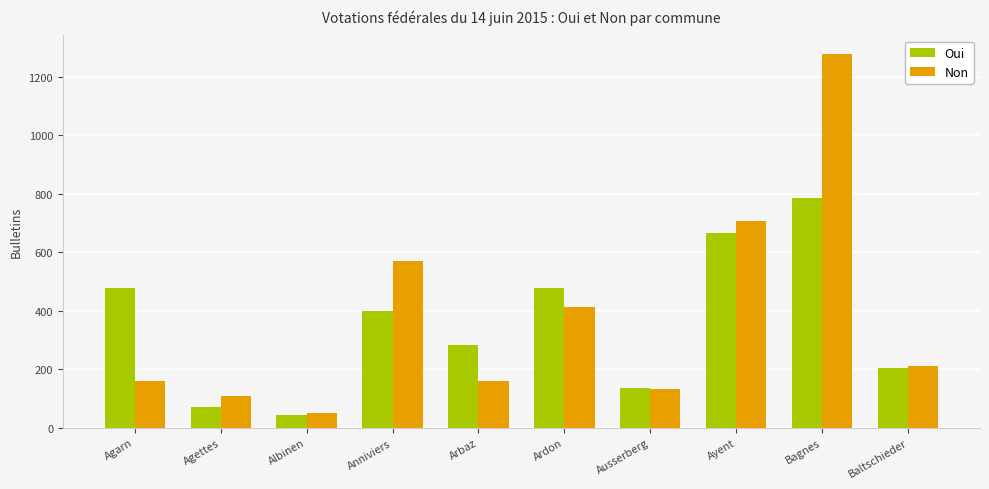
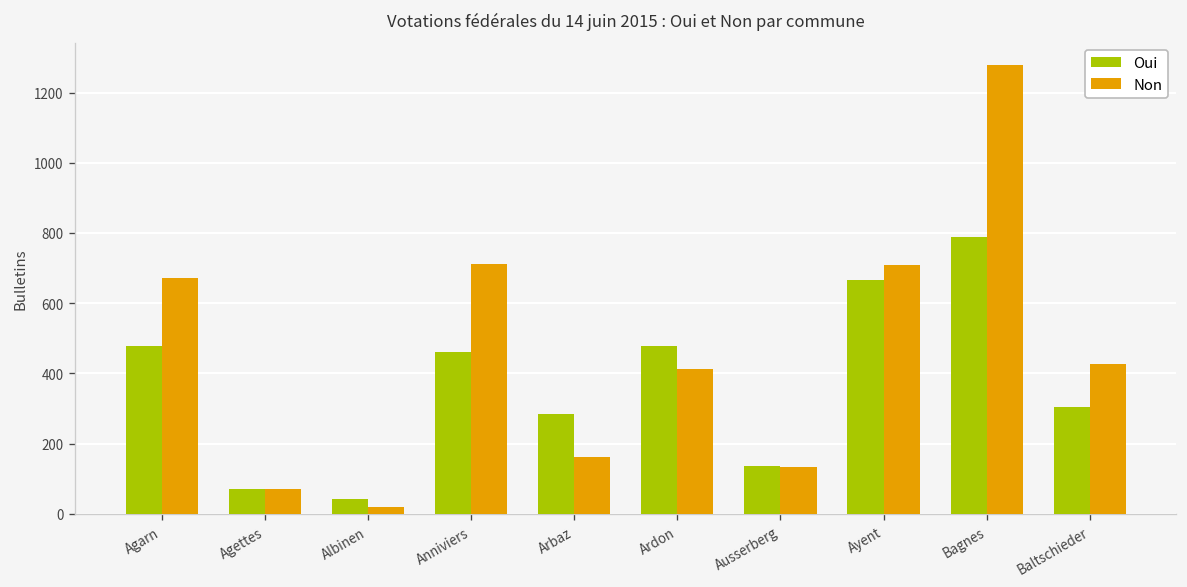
Non, Agarn: 160 -> 670
Non, Agettes: 110 -> 70
Non, Albinen: 50 -> 20
Oui, Anniviers: 400 -> 460
Non, Anniviers: 570 -> 710
Oui, Baltschieder: 210 -> 300
Non, Baltschieder: 210 -> 430
